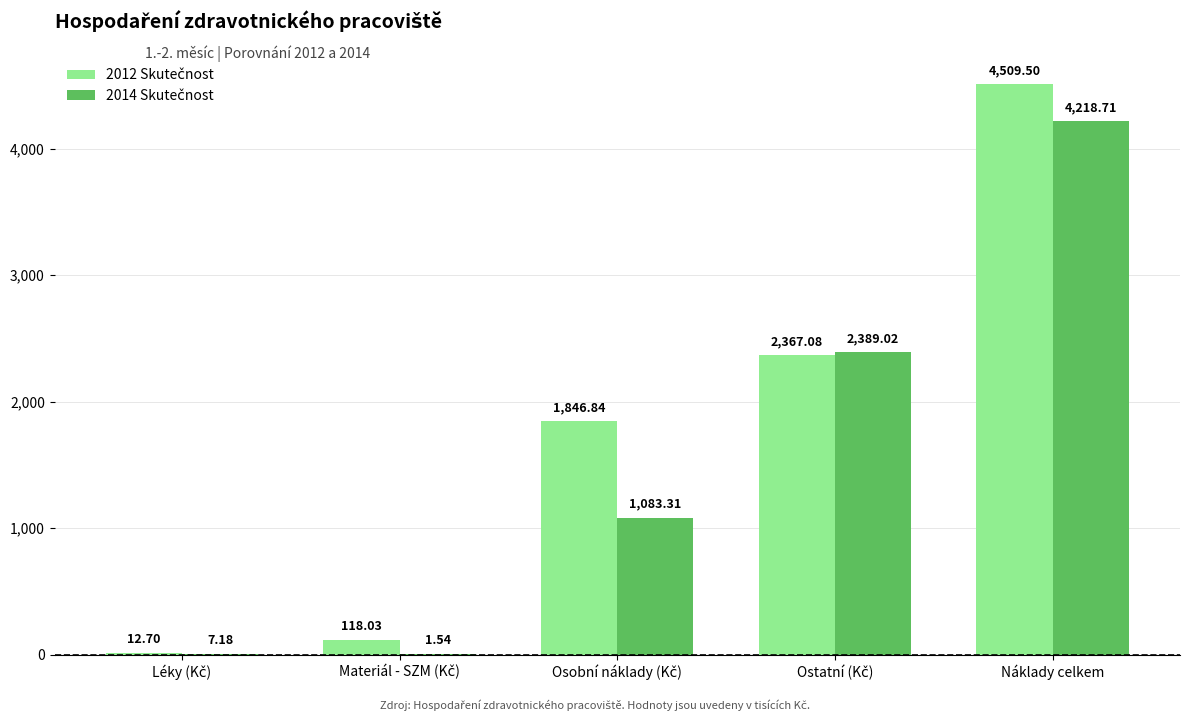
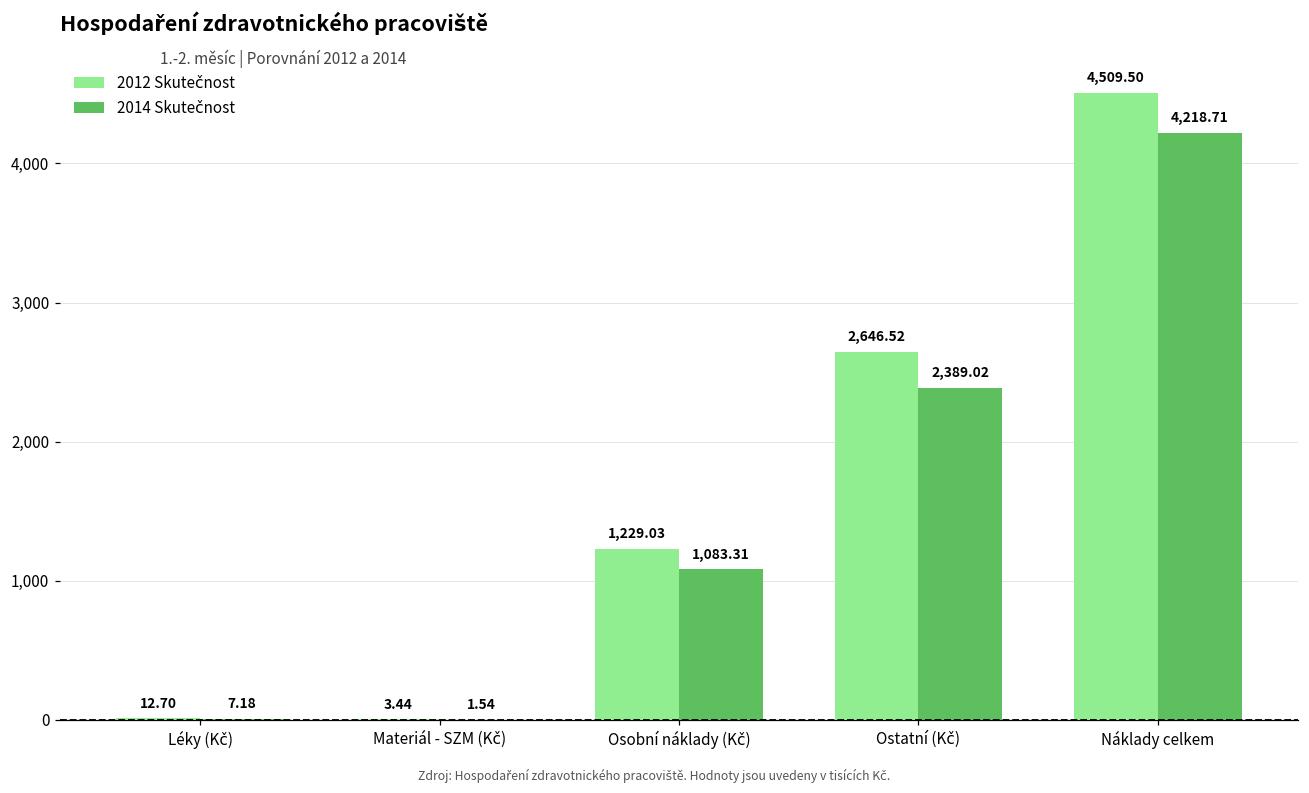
2012 Skutečnost, Materiál - SZM (Kč): 118.03 -> 3.44
2012 Skutečnost, Osobní náklady (Kč): 1,846.84 -> 1,229.03
2012 Skutečnost, Ostatní (Kč): 2,367.08 -> 2,646.52
